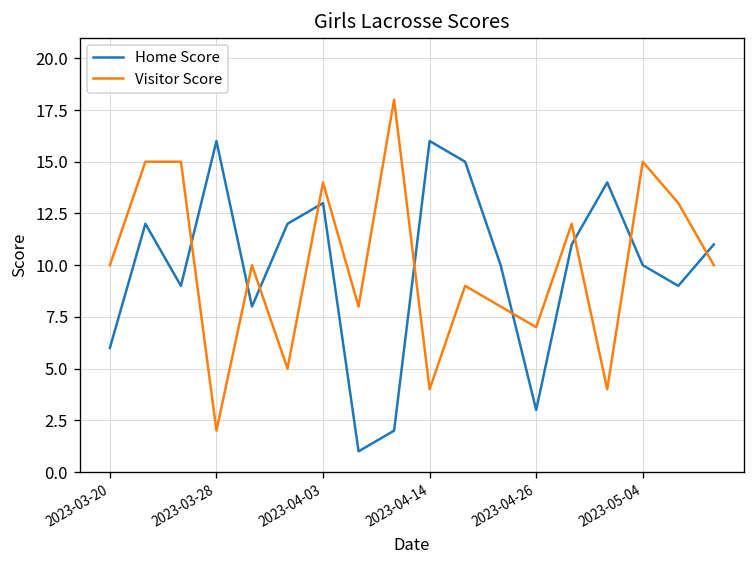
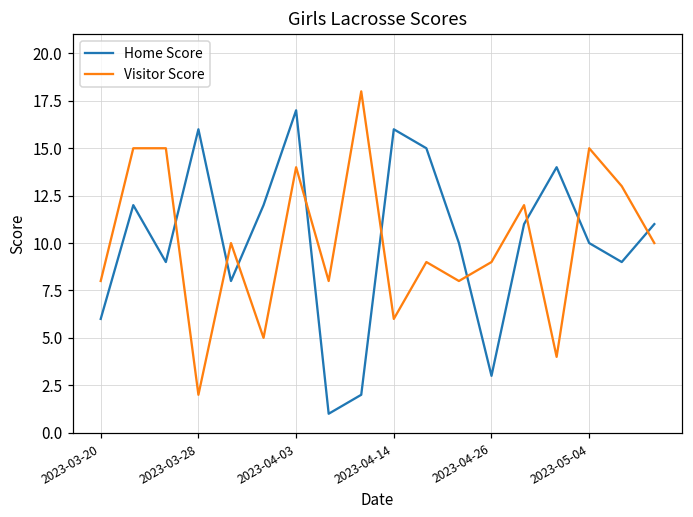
Visitor Score, 2023-03-20: 10 -> 8
Home Score, 2023-04-03: 13 -> 17
Visitor Score, 2023-04-14: 4 -> 6
Visitor Score, 2023-04-26: 7 -> 9
